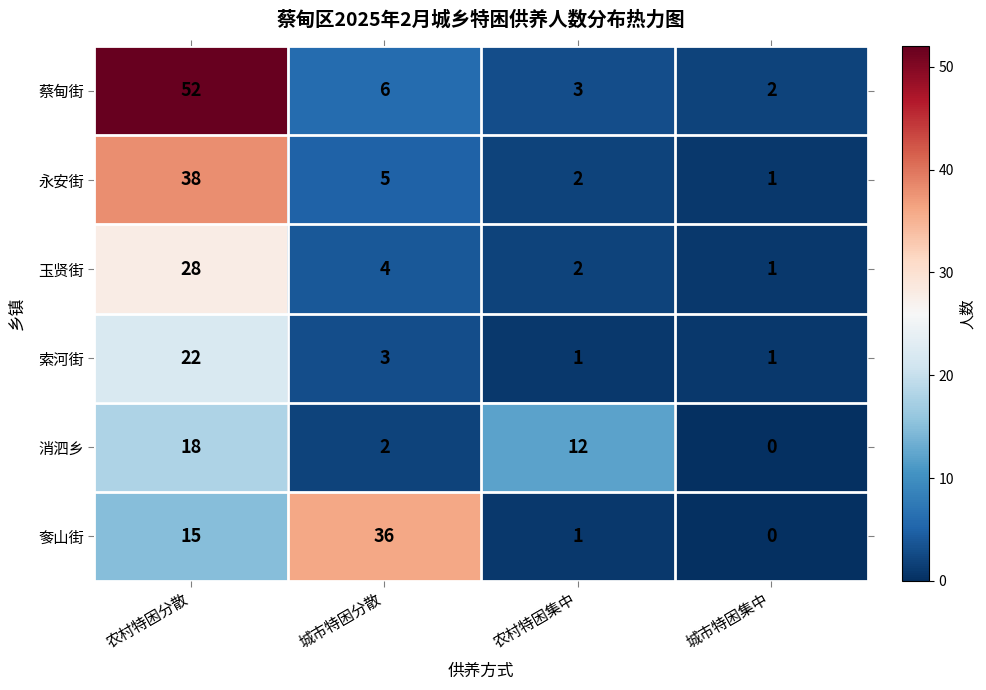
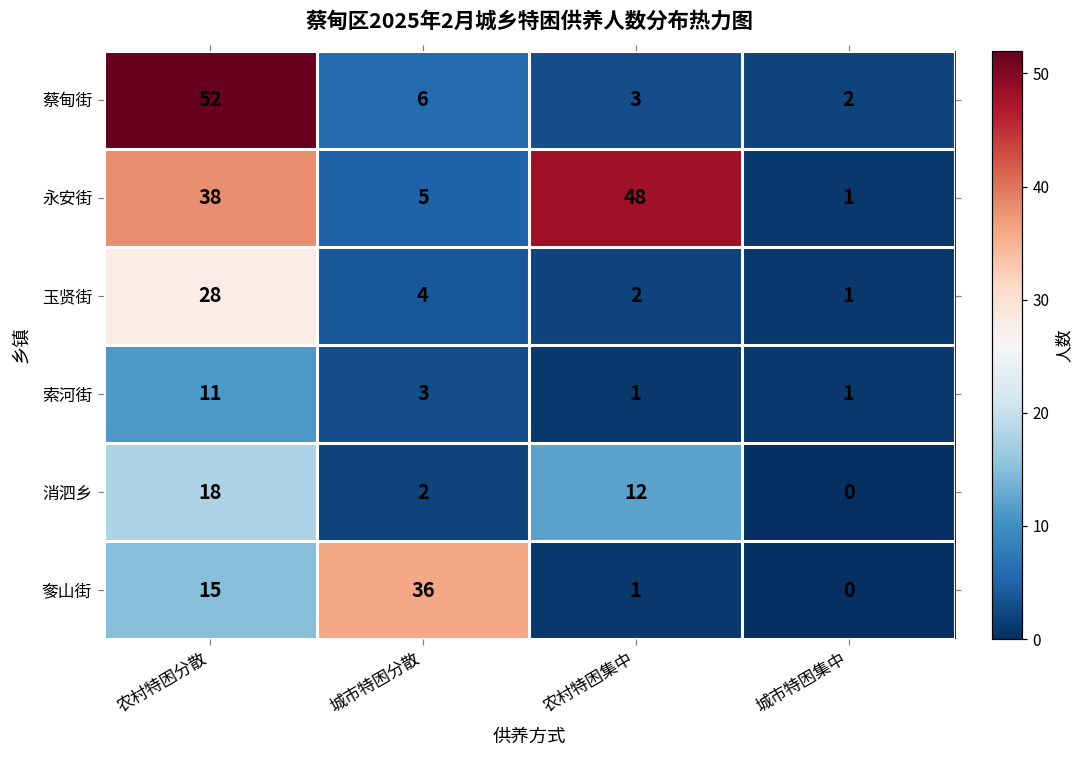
永安街, 农村特困集中: 2 -> 48
索河街, 农村特困分散: 22 -> 11
